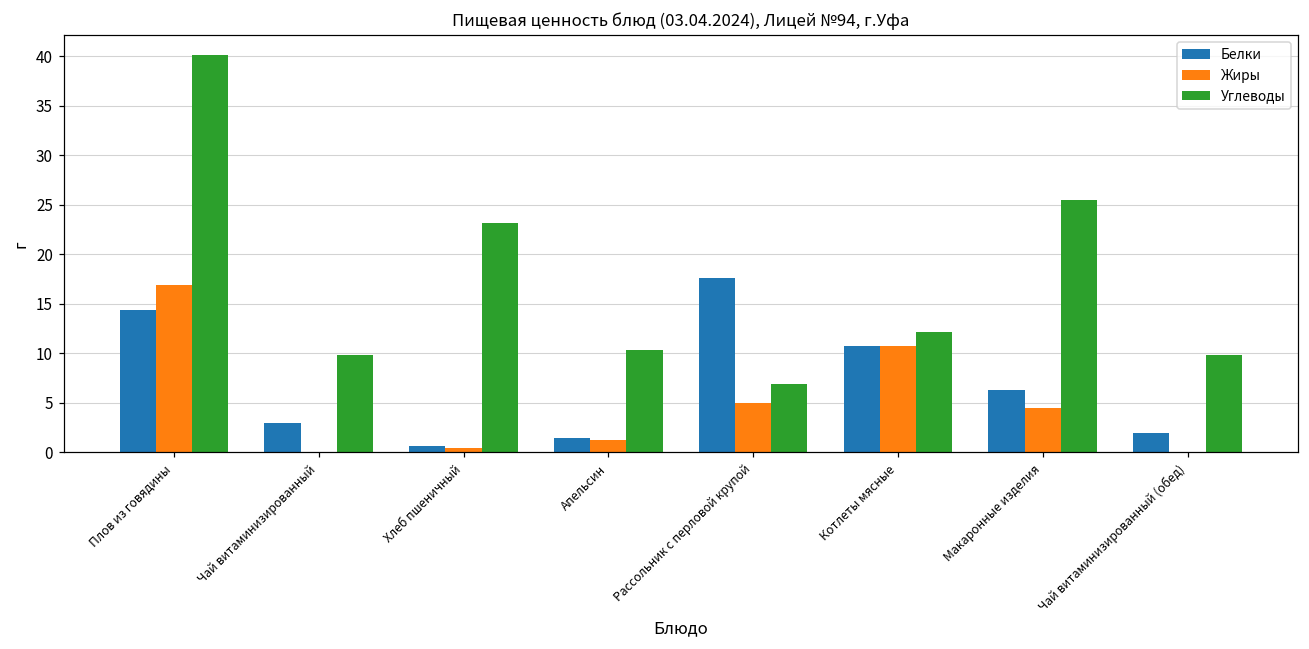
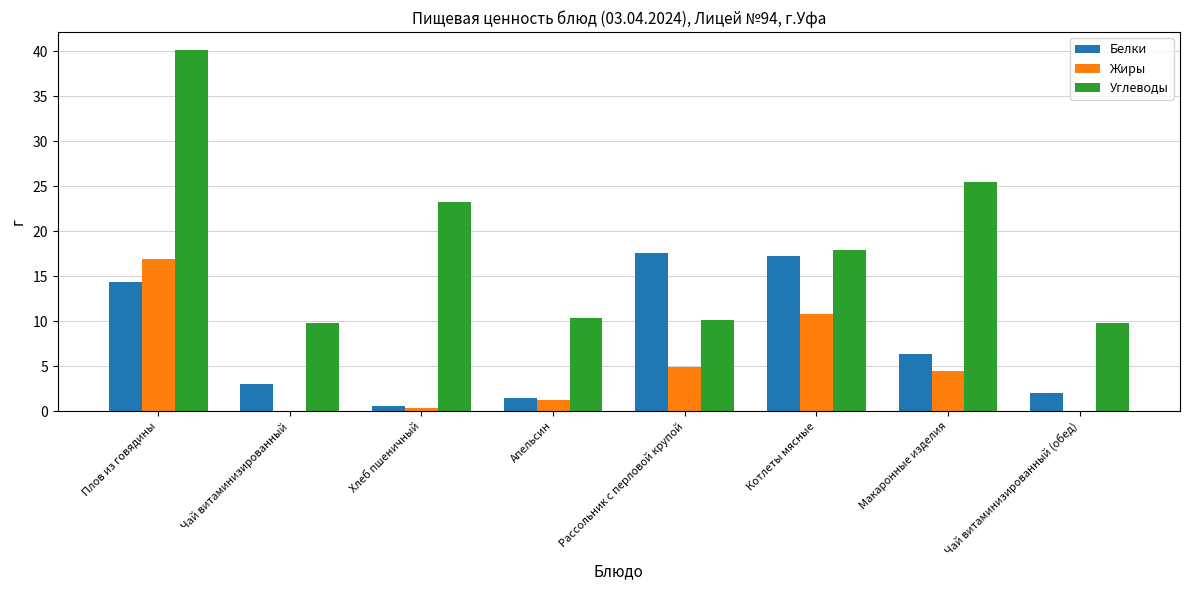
Углеводы, Рассольник с перловой крупой: 7 -> 10
Белки, Котлеты мясные: 11 -> 17
Углеводы, Котлеты мясные: 12 -> 18
